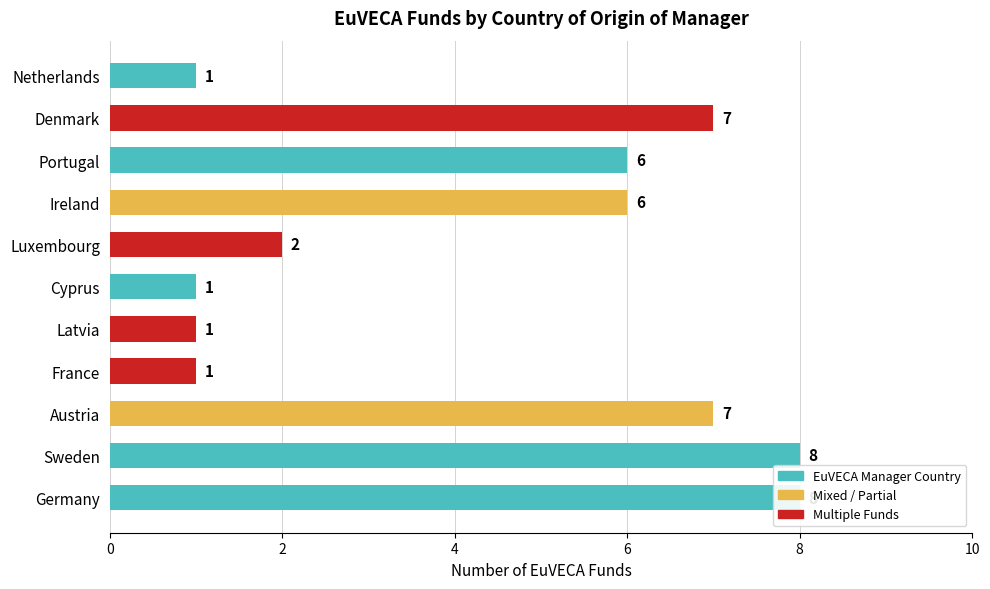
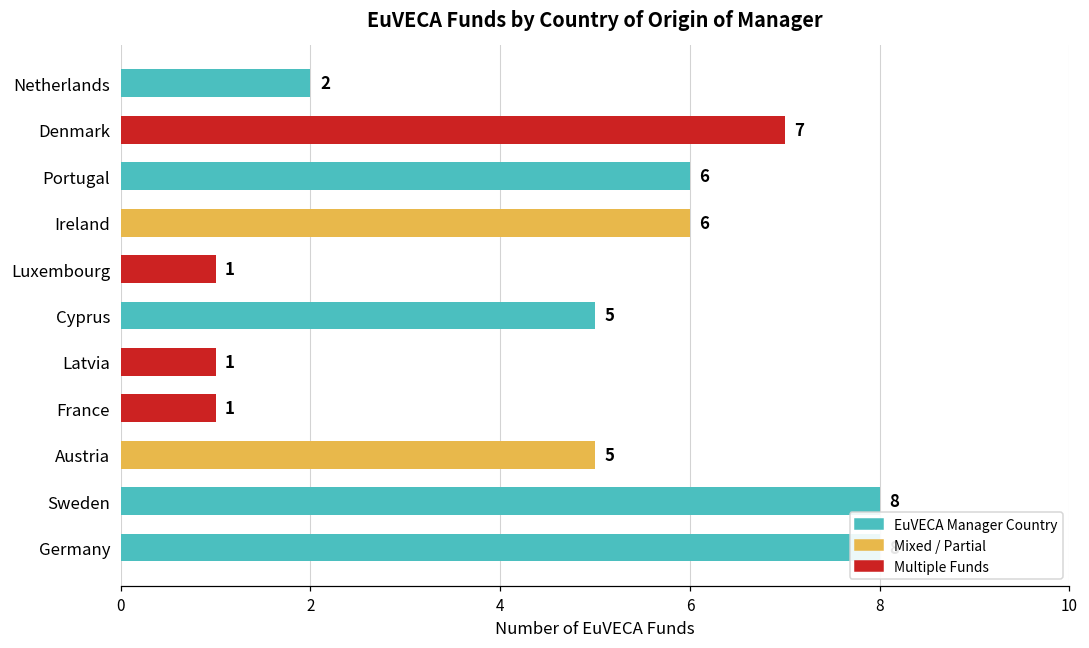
Netherlands: 1 -> 2
Luxembourg: 2 -> 1
Cyprus: 1 -> 5
Austria: 7 -> 5
